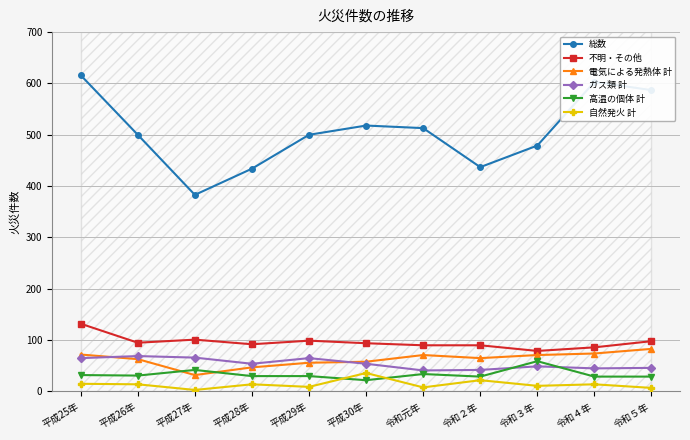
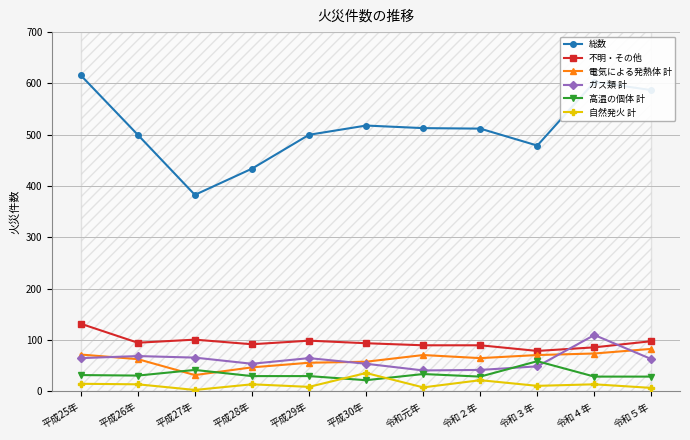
総数, 令和２年: 440 -> 510
ガス類 計, 令和４年: 50 -> 110
ガス類 計, 令和５年: 50 -> 60
